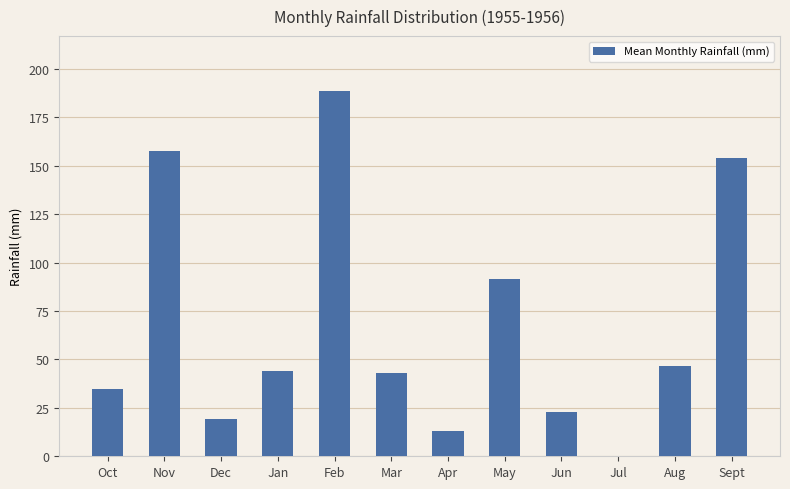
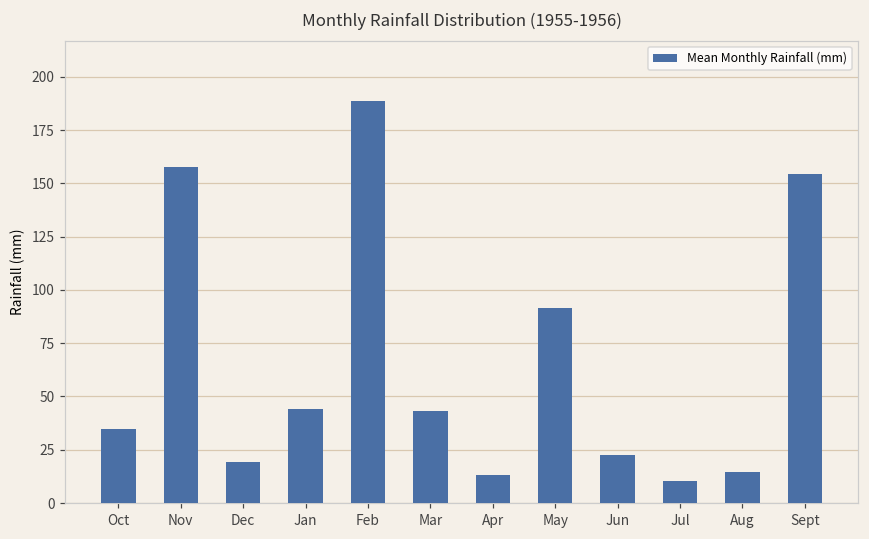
Jul: 0 -> 11
Aug: 47 -> 15
